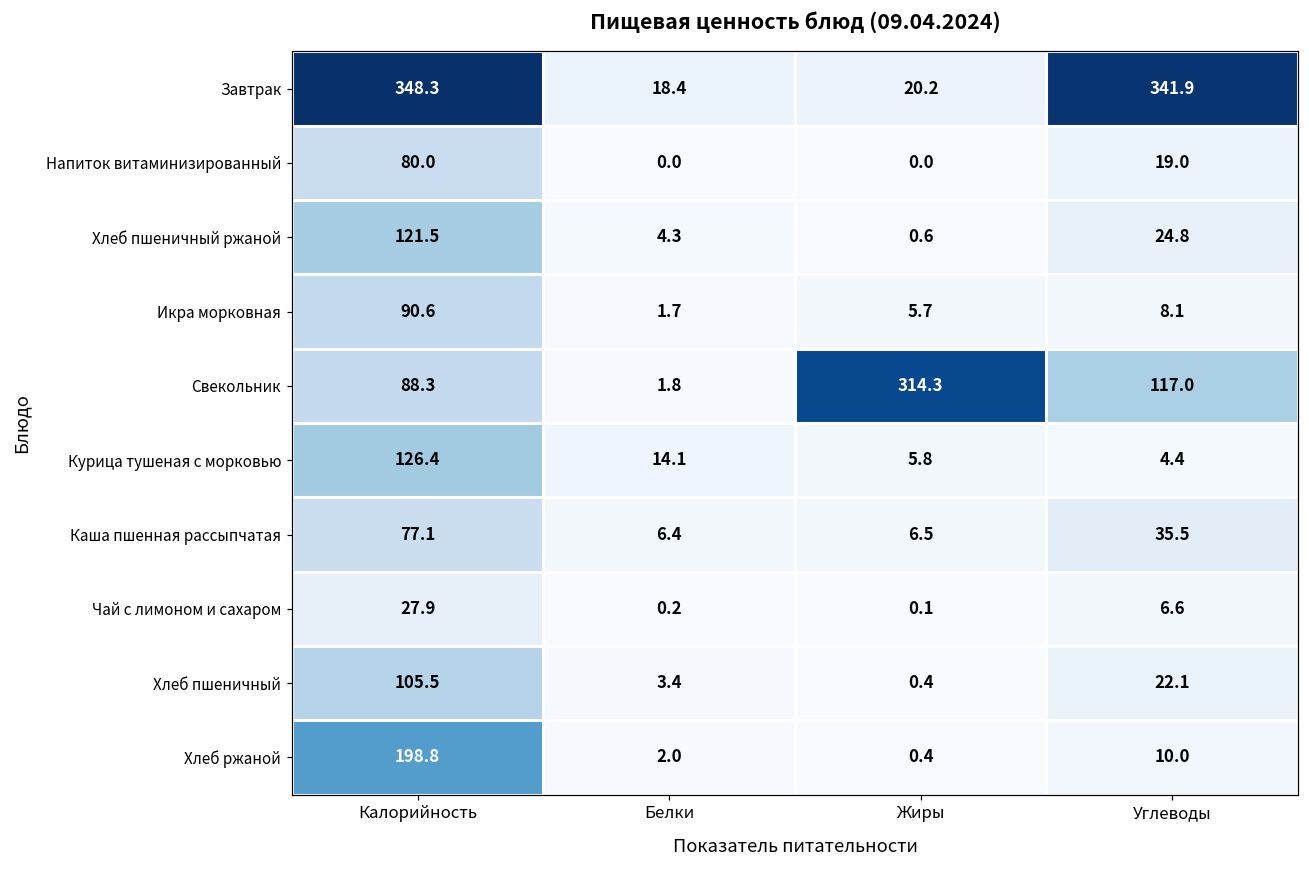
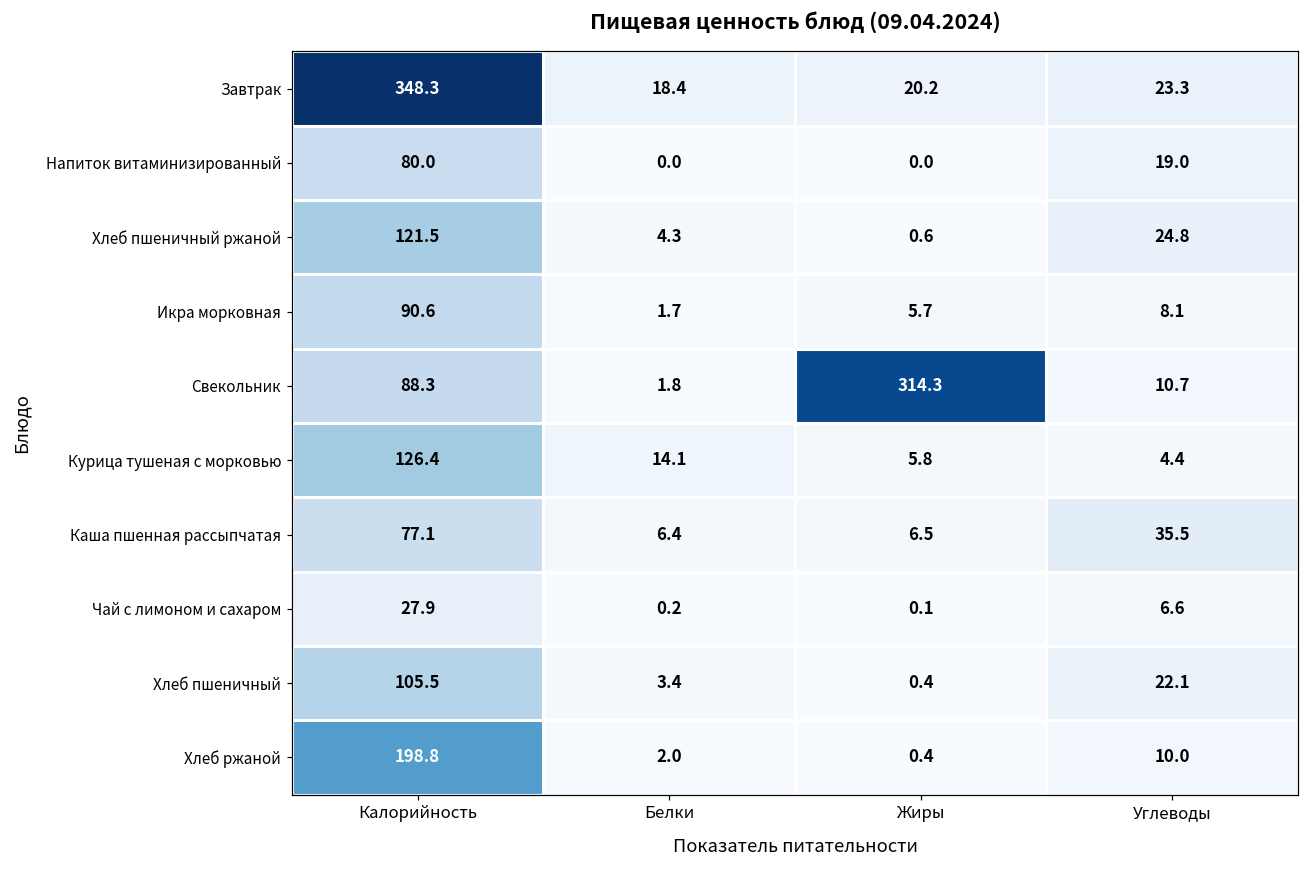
Завтрак, Углеводы: 341.9 -> 23.3
Свекольник, Углеводы: 117.0 -> 10.7
